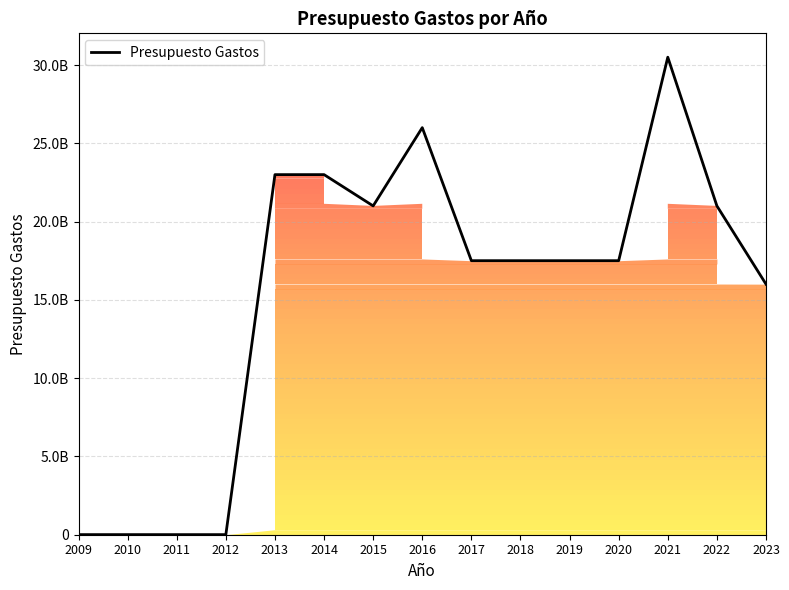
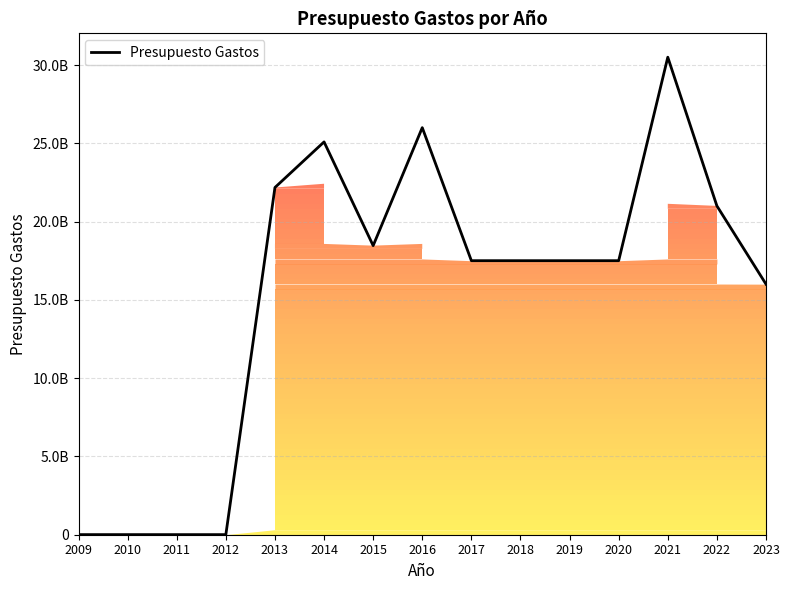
Presupuesto Gastos, 2013: 23000000000 -> 22200000000
Presupuesto Gastos, 2014: 23000000000 -> 25100000000
Presupuesto Gastos, 2015: 21000000000 -> 18500000000
